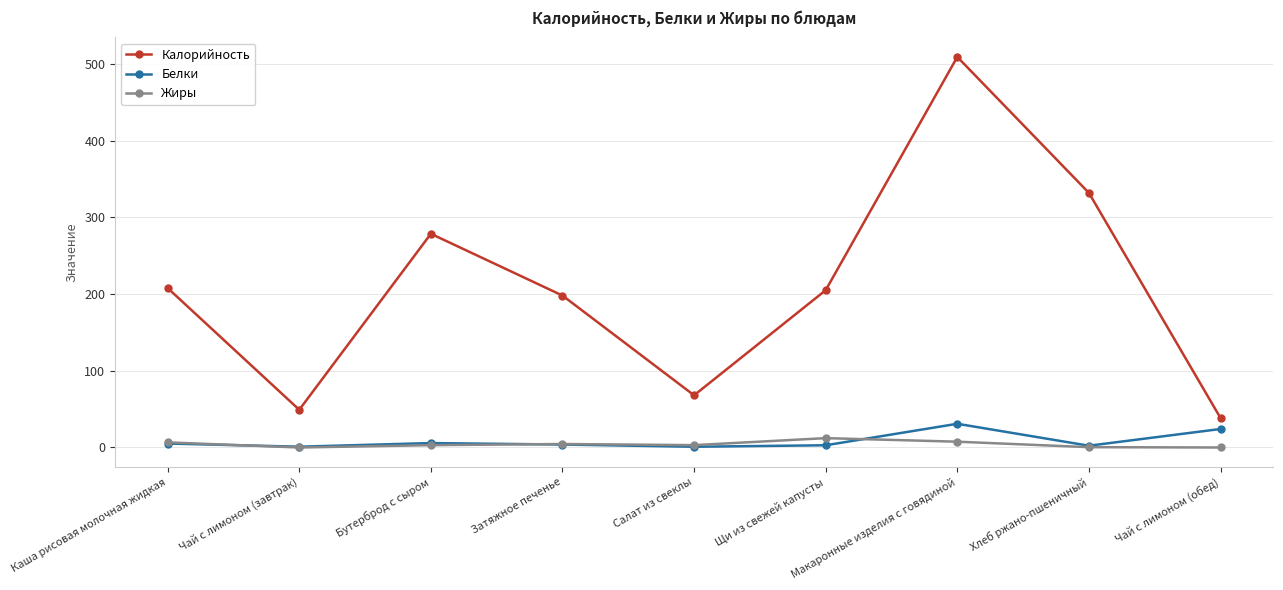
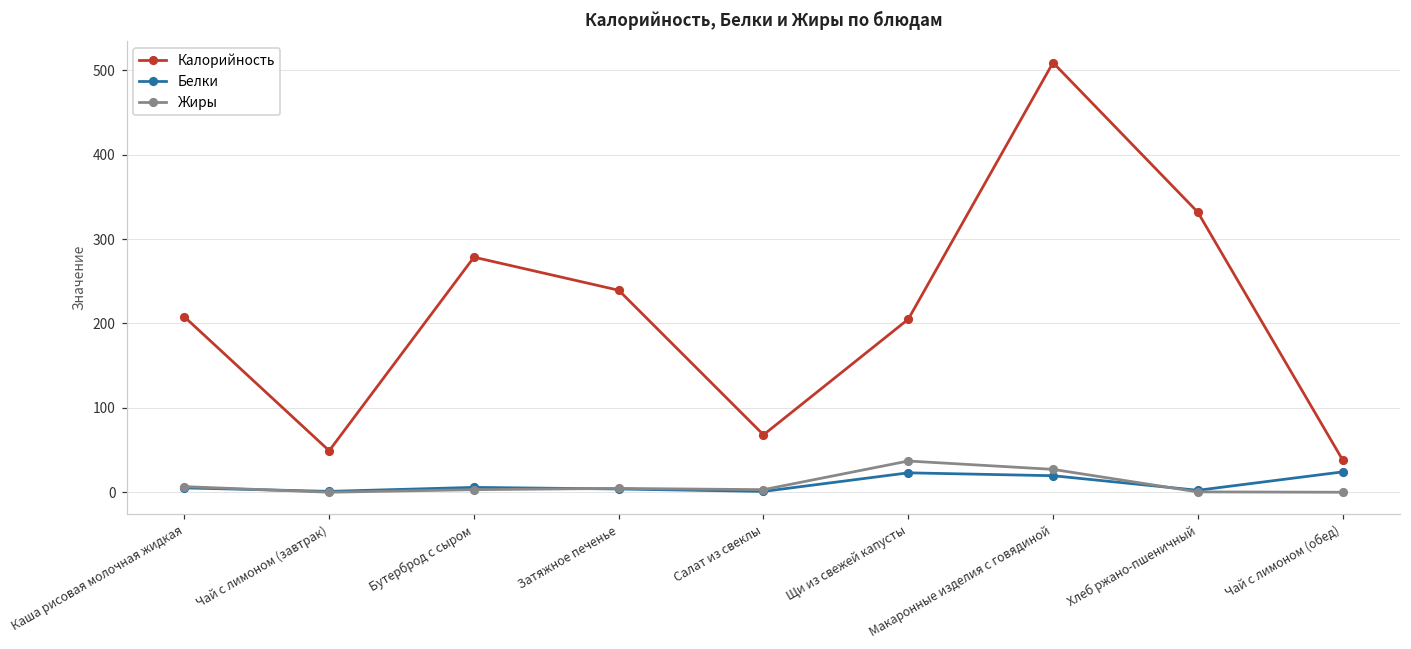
Калорийность, Затяжное печенье: 200 -> 240
Белки, Щи из свежей капусты: 0 -> 20
Жиры, Щи из свежей капусты: 10 -> 40
Белки, Макаронные изделия с говядиной: 30 -> 20
Жиры, Макаронные изделия с говядиной: 10 -> 30
